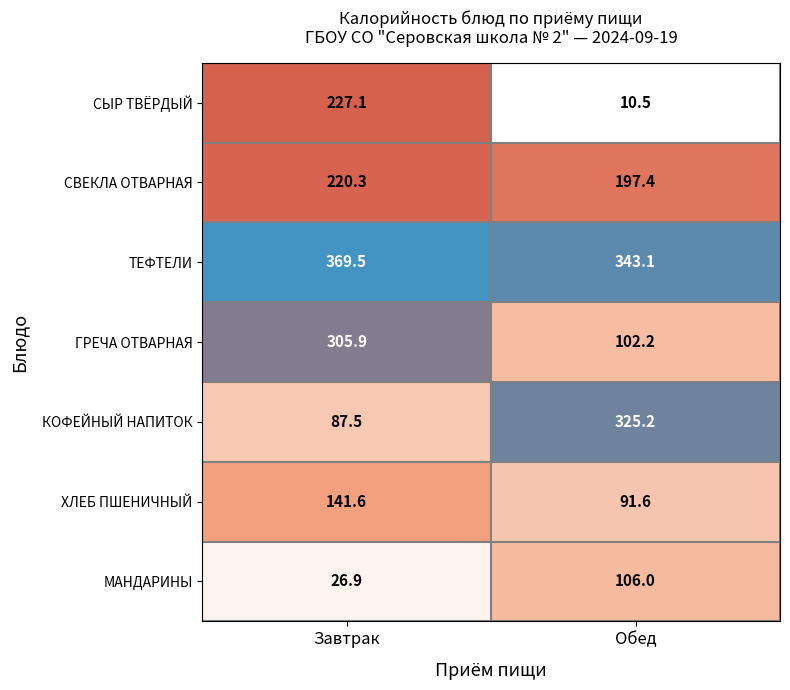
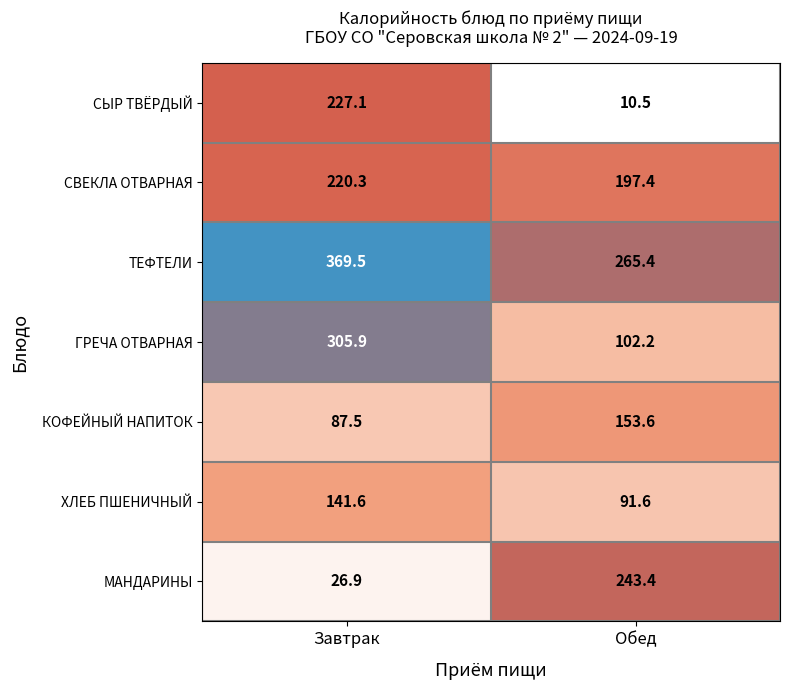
ТЕФТЕЛИ, Обед: 343.1 -> 265.4
КОФЕЙНЫЙ НАПИТОК, Обед: 325.2 -> 153.6
МАНДАРИНЫ, Обед: 106.0 -> 243.4
